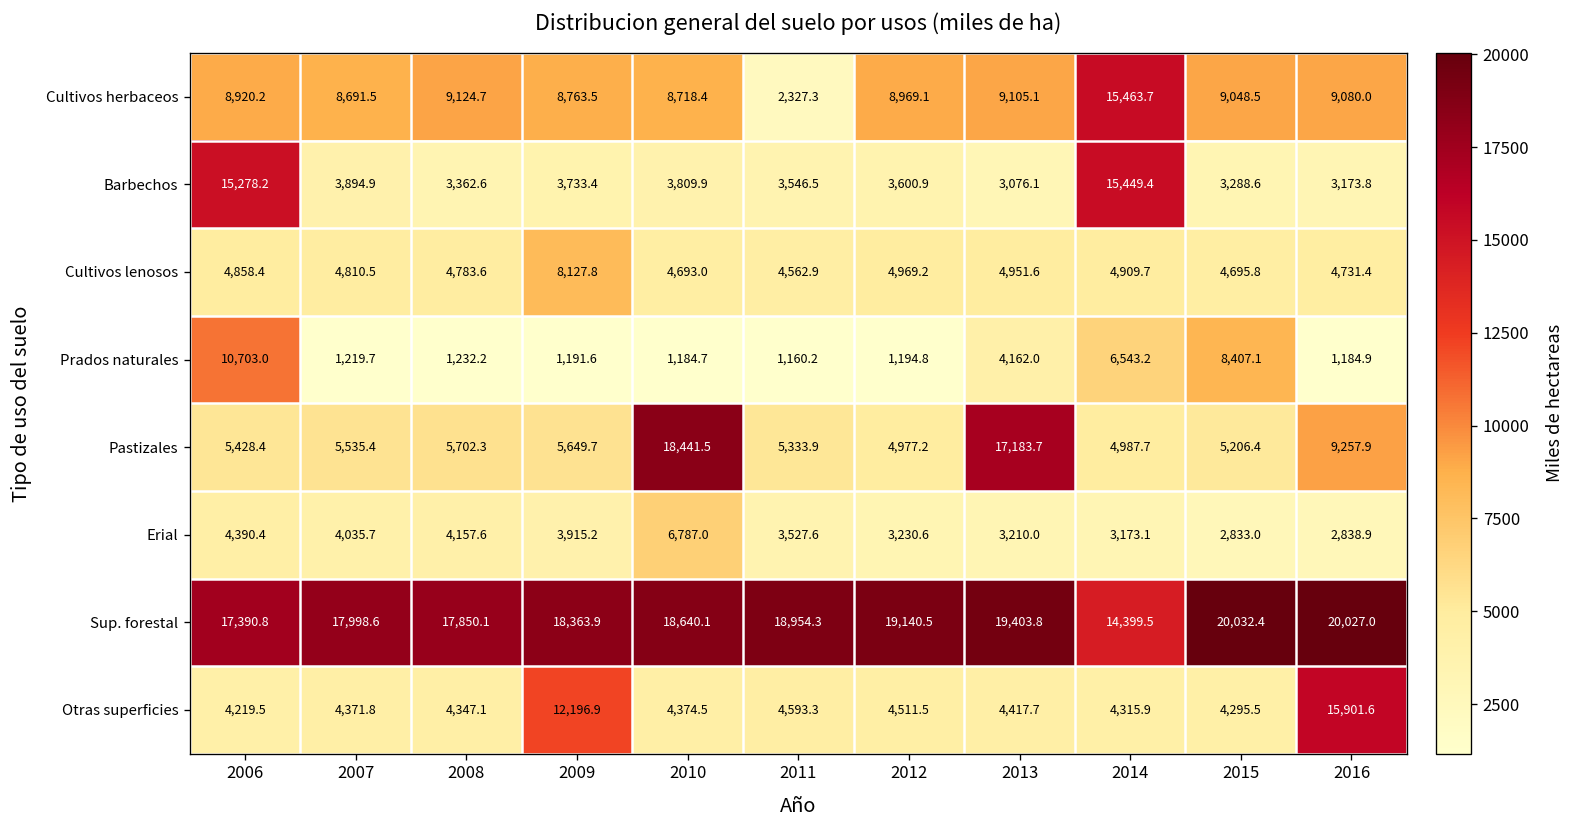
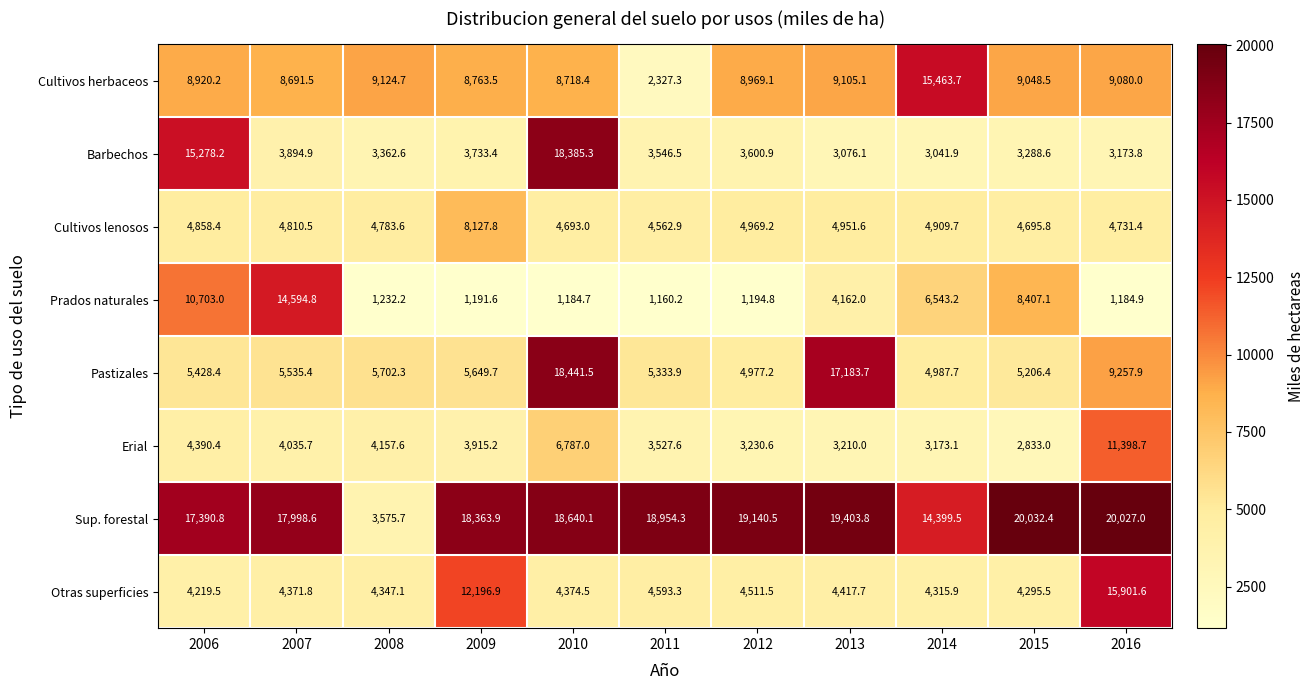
Barbechos, 2010: 3,809.9 -> 18,385.3
Barbechos, 2014: 15,449.4 -> 3,041.9
Prados naturales, 2007: 1,219.7 -> 14,594.8
Erial, 2016: 2,838.9 -> 11,398.7
Sup. forestal, 2008: 17,850.1 -> 3,575.7
